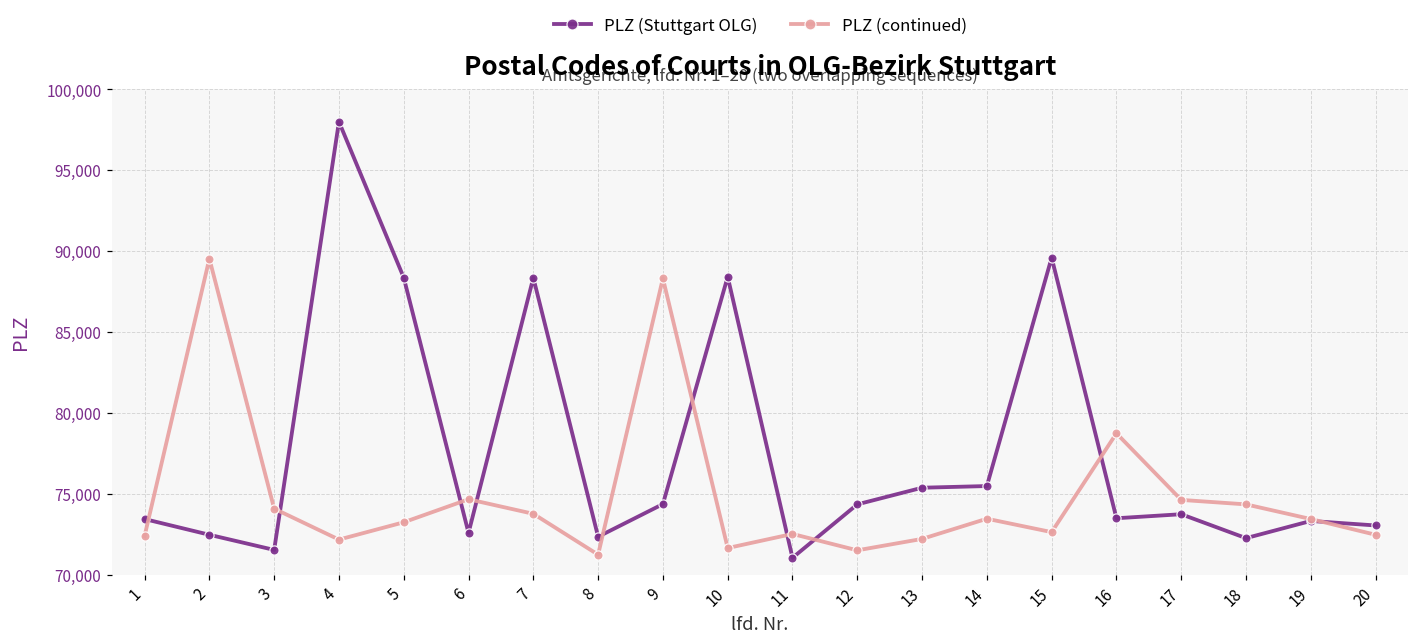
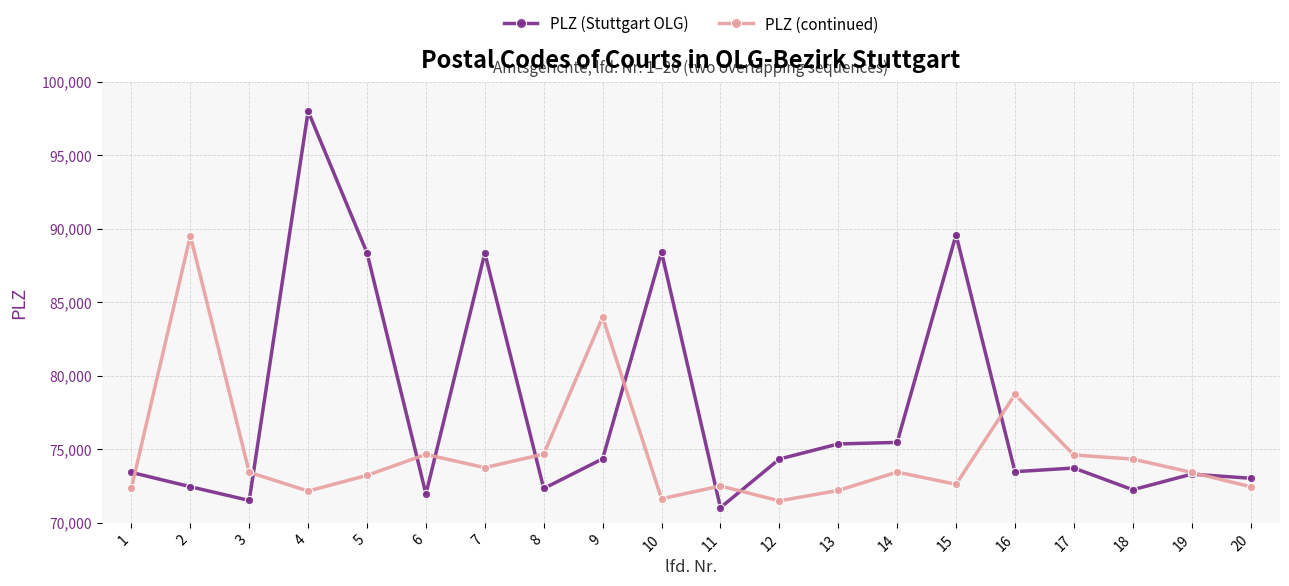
PLZ (continued), 3: 74,100 -> 73,400
PLZ (Stuttgart OLG), 6: 72,600 -> 72,000
PLZ (continued), 8: 71,200 -> 74,700
PLZ (continued), 9: 88,300 -> 84,000
